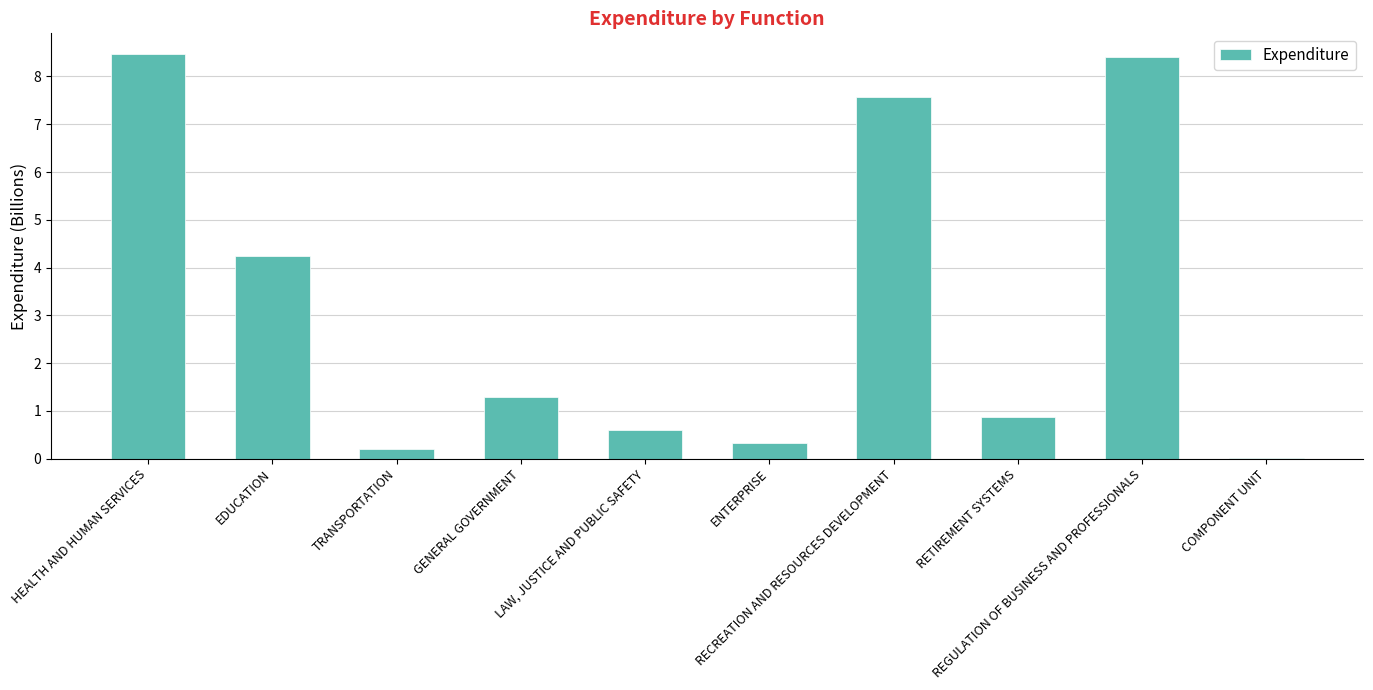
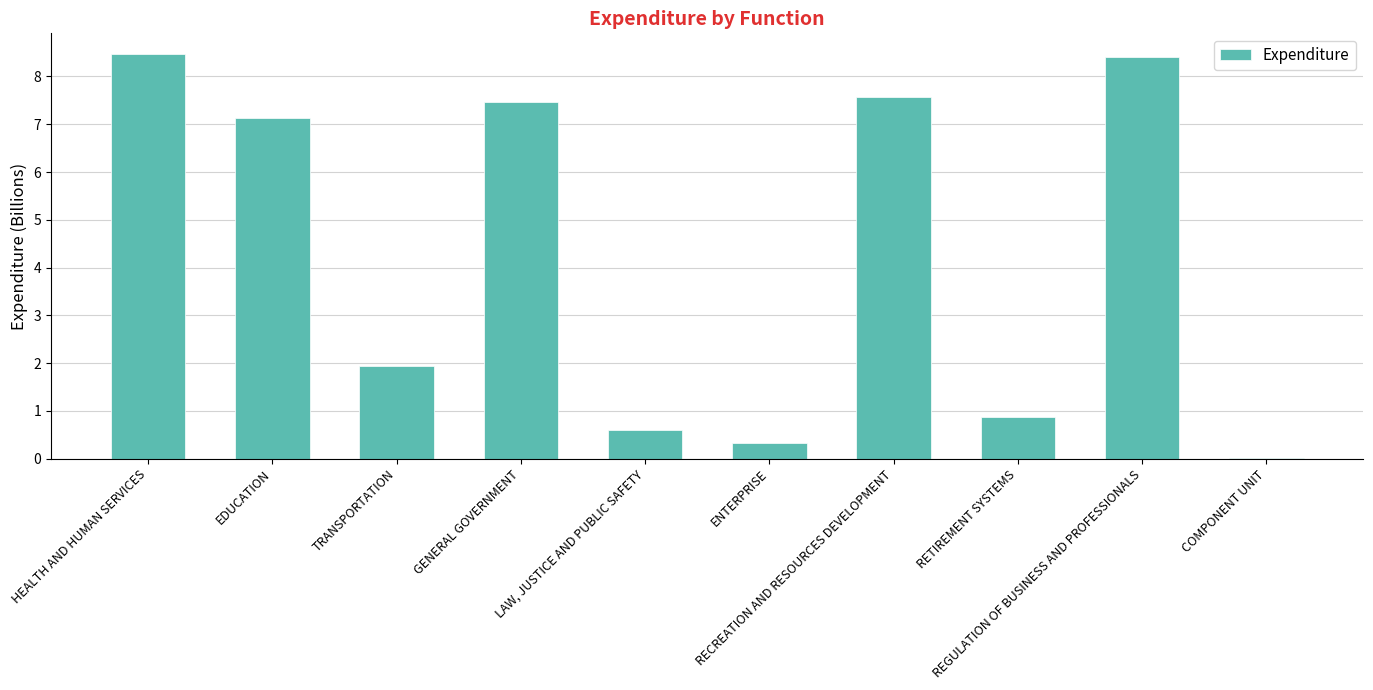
EDUCATION: 4.2 -> 7.1
TRANSPORTATION: 0.2 -> 1.9
GENERAL GOVERNMENT: 1.3 -> 7.5
